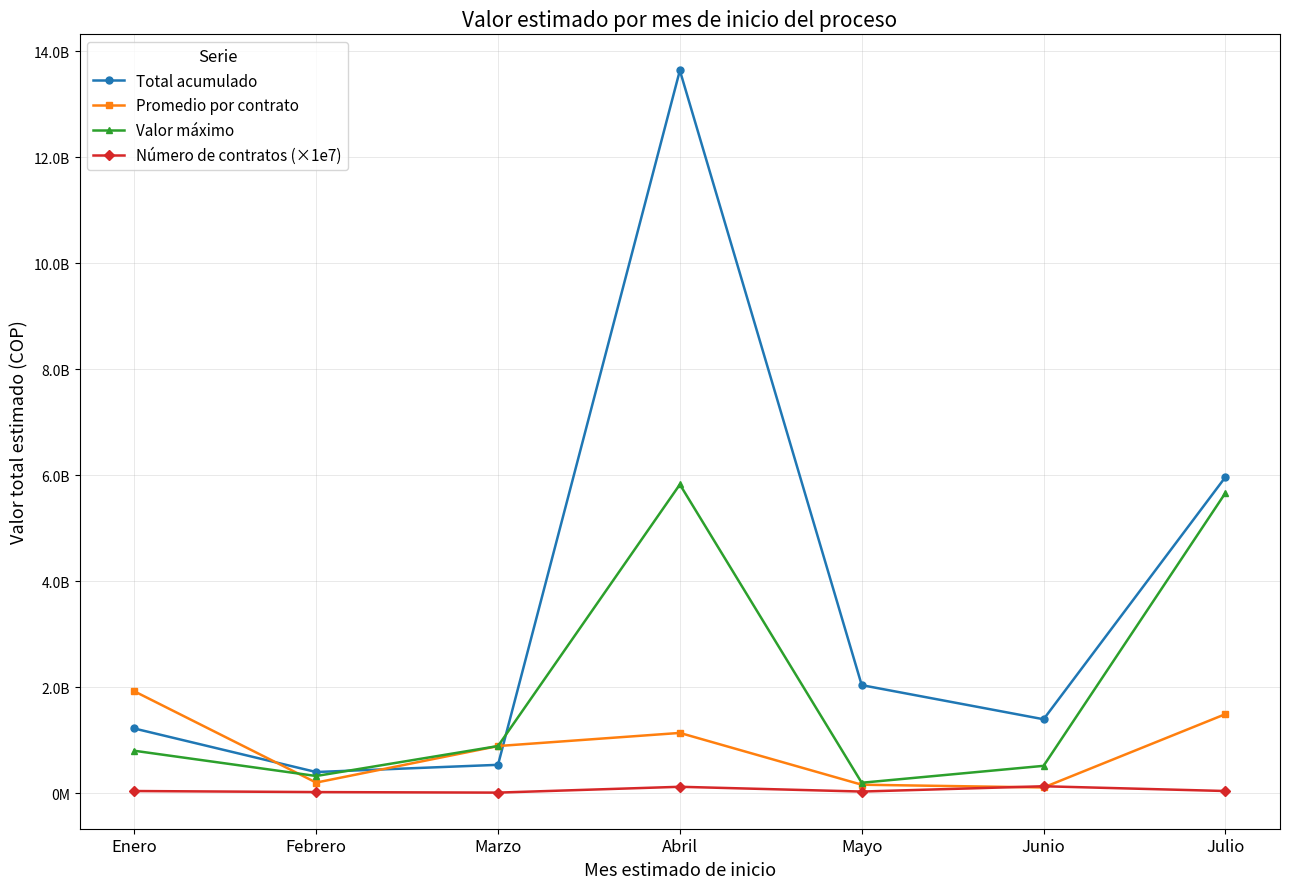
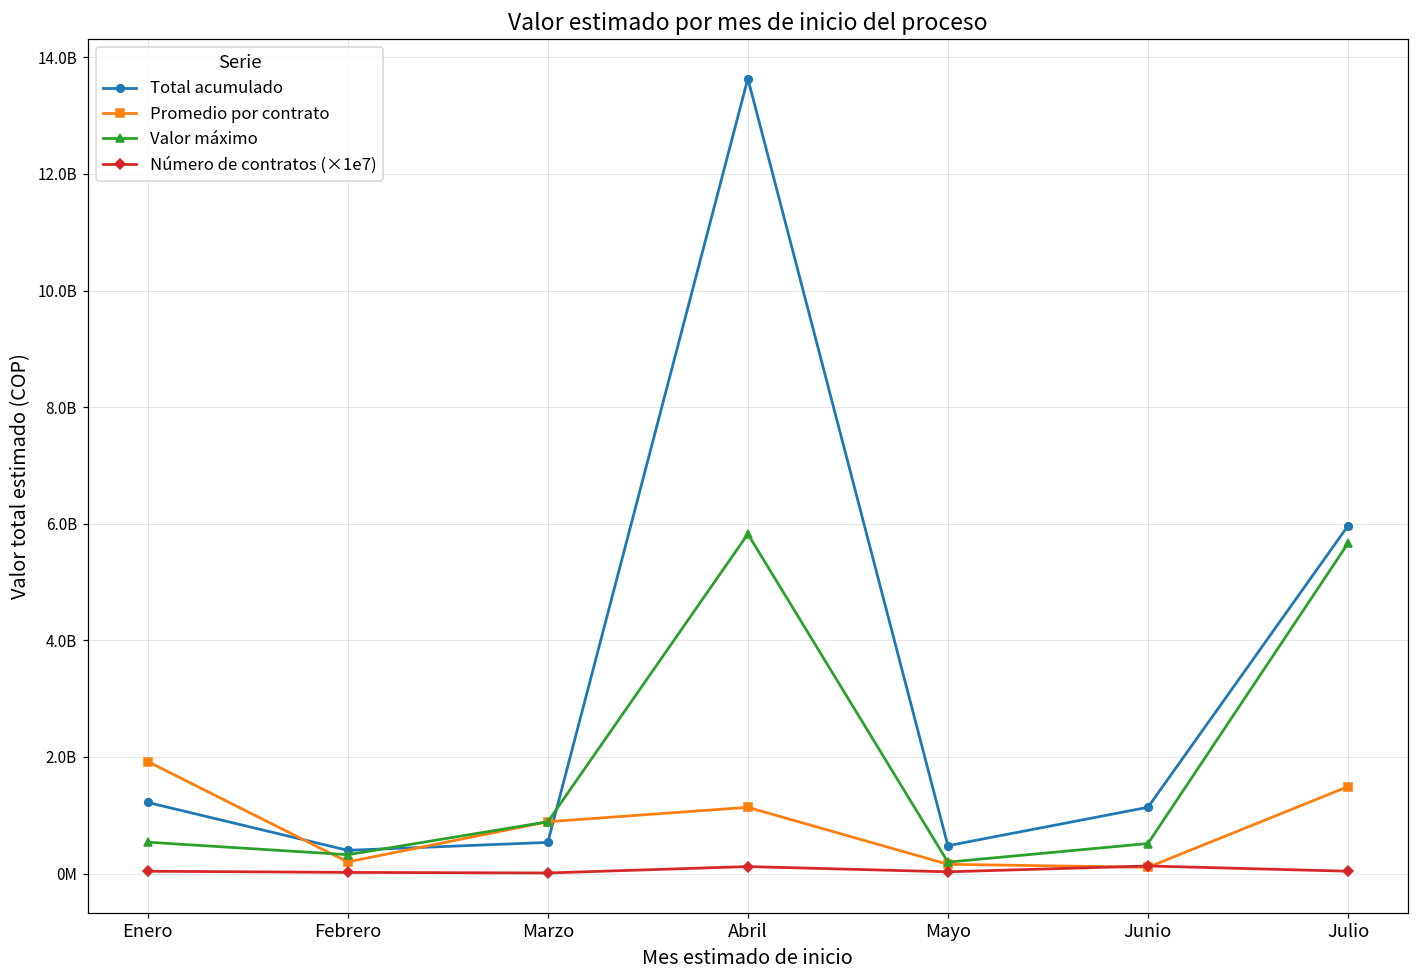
Valor máximo, Enero: 800000000 -> 500000000
Total acumulado, Mayo: 2000000000 -> 500000000
Total acumulado, Junio: 1400000000 -> 1100000000
